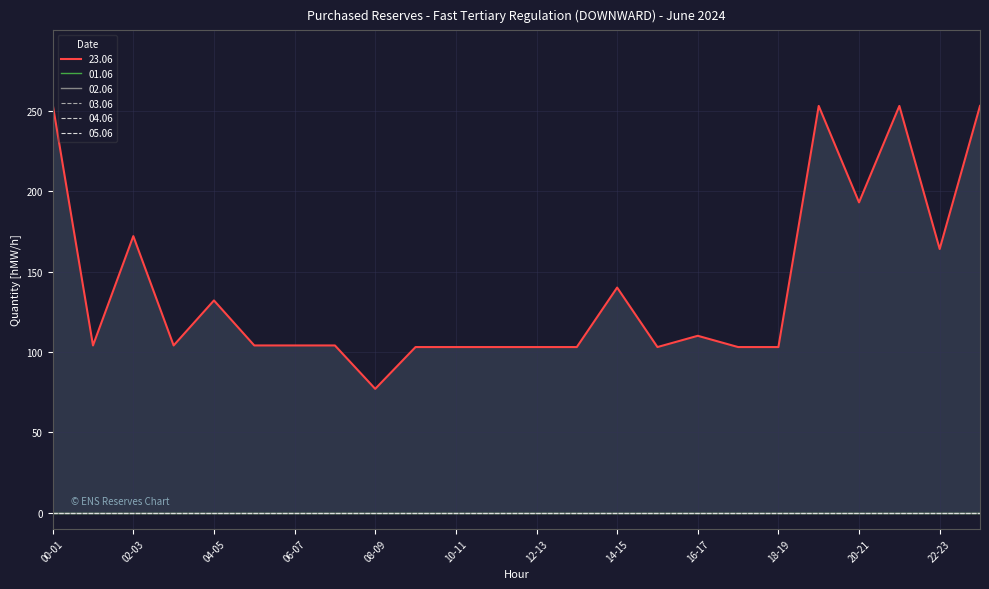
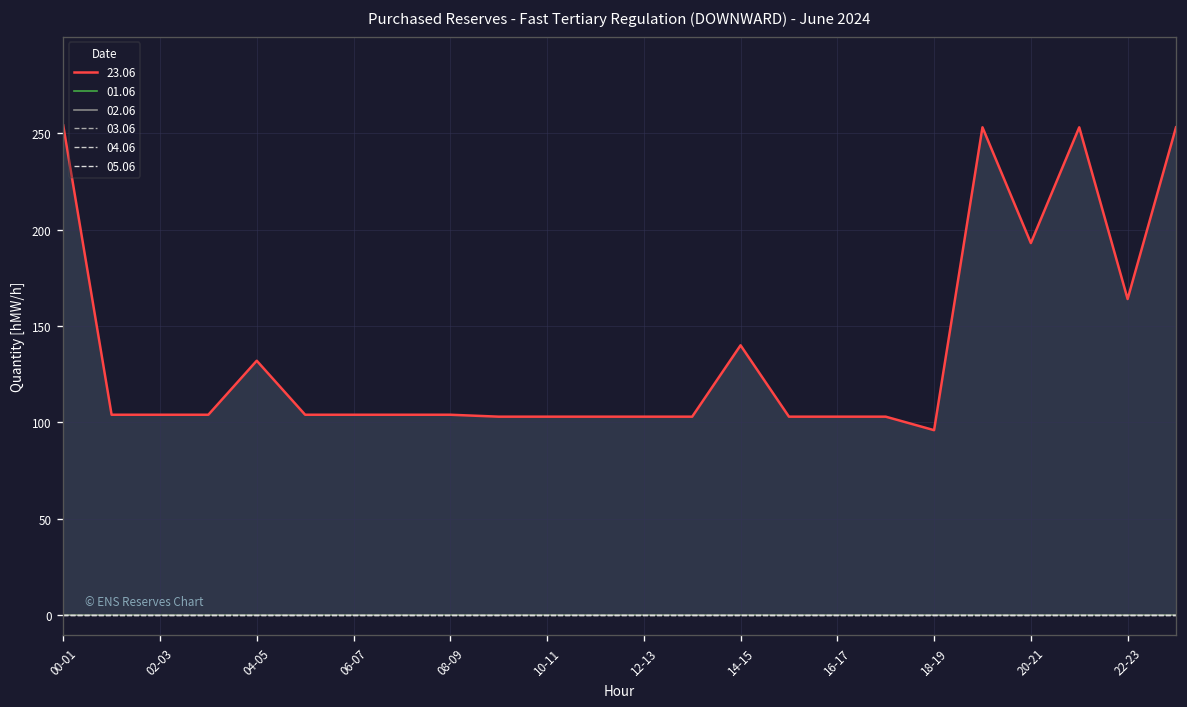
23.06, 02-03: 172 -> 104
23.06, 08-09: 77 -> 104
23.06, 16-17: 110 -> 103
23.06, 18-19: 103 -> 96
